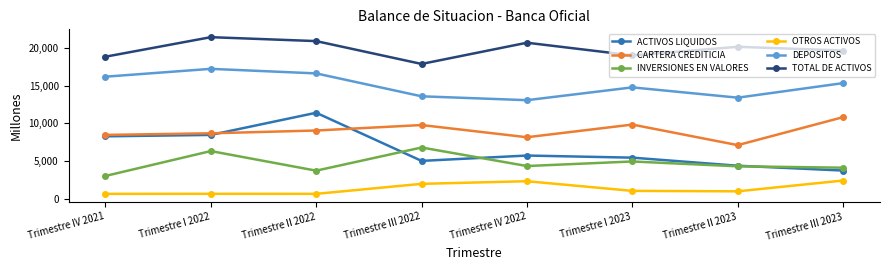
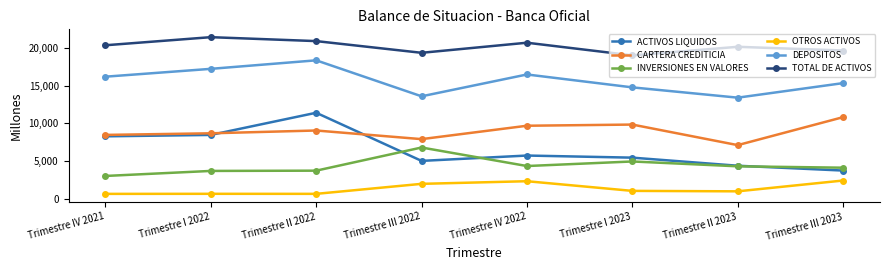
TOTAL DE ACTIVOS, Trimestre IV 2021: 19,000 -> 20,000
INVERSIONES EN VALORES, Trimestre I 2022: 6,000 -> 4,000
DEPOSITOS, Trimestre II 2022: 17,000 -> 18,000
CARTERA CREDITICIA, Trimestre III 2022: 10,000 -> 8,000
TOTAL DE ACTIVOS, Trimestre III 2022: 18,000 -> 19,000
CARTERA CREDITICIA, Trimestre IV 2022: 8,000 -> 10,000
DEPOSITOS, Trimestre IV 2022: 13,000 -> 17,000
